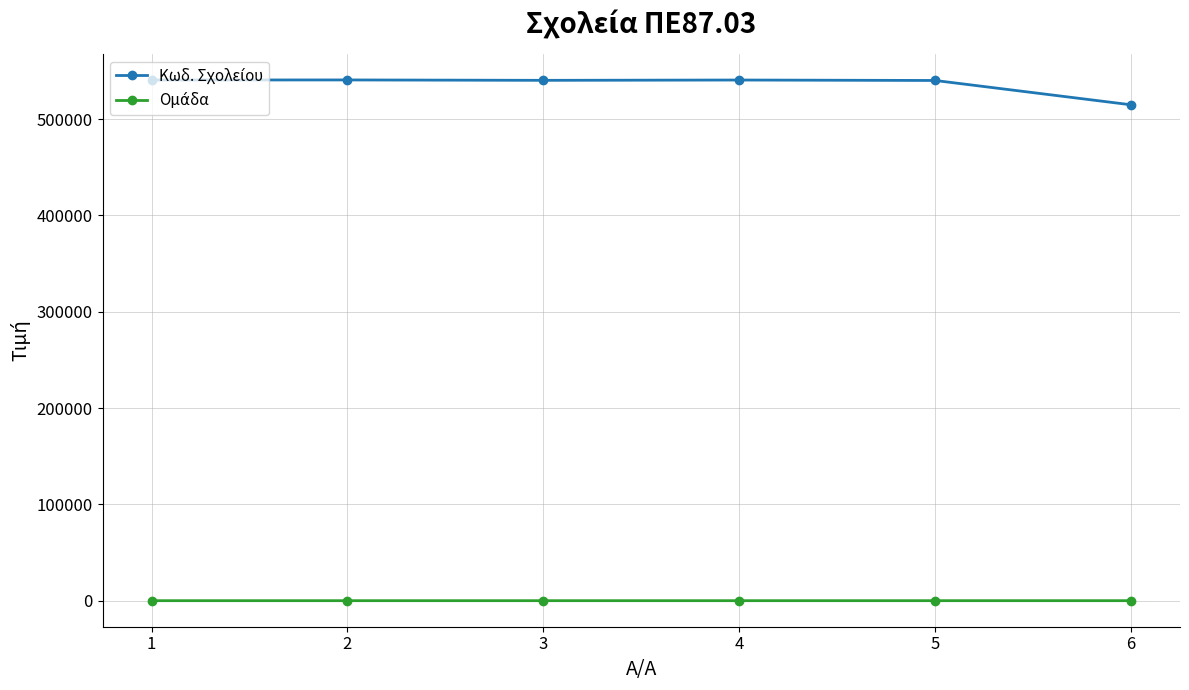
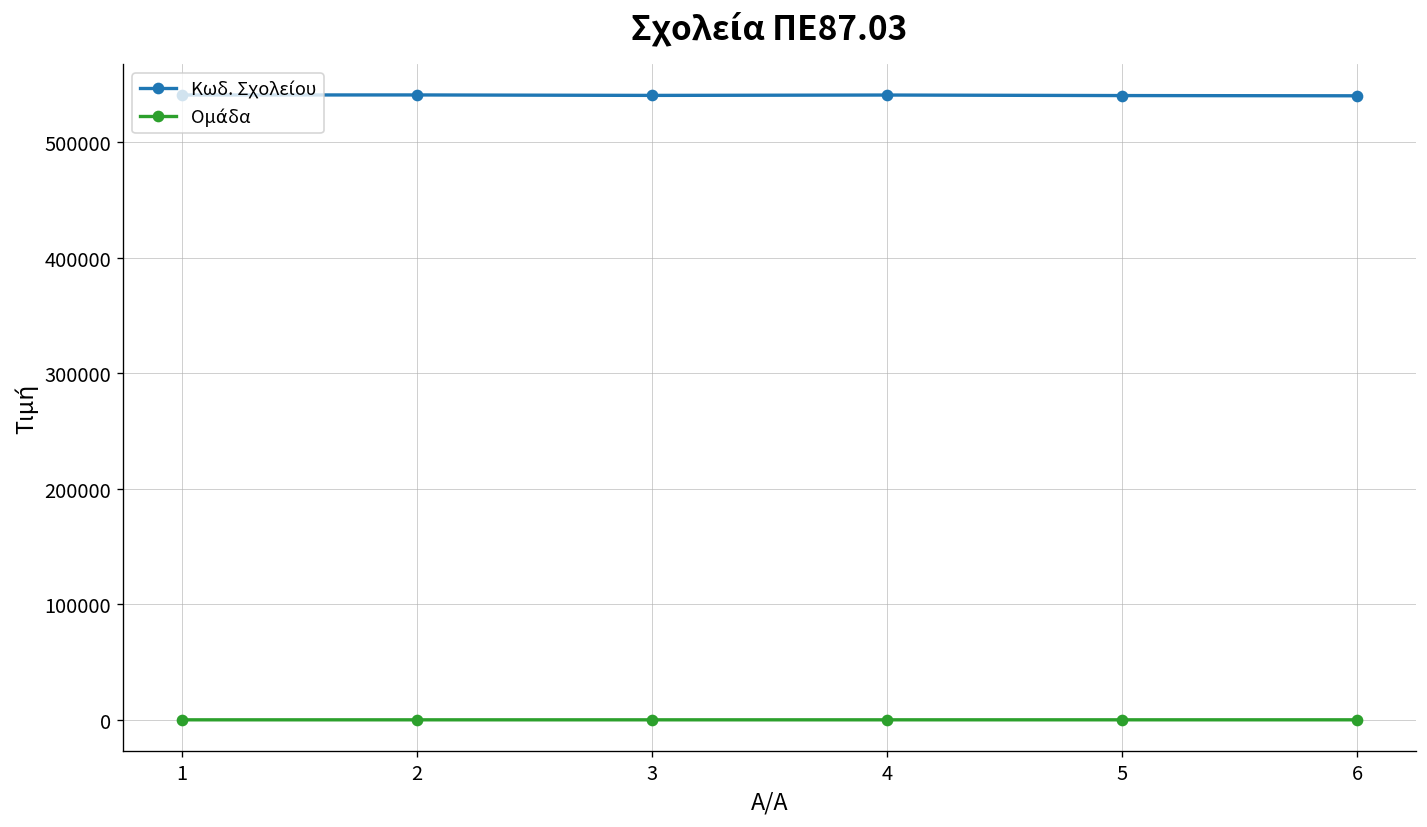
Κωδ. Σχολείου, 6: 510000 -> 540000
